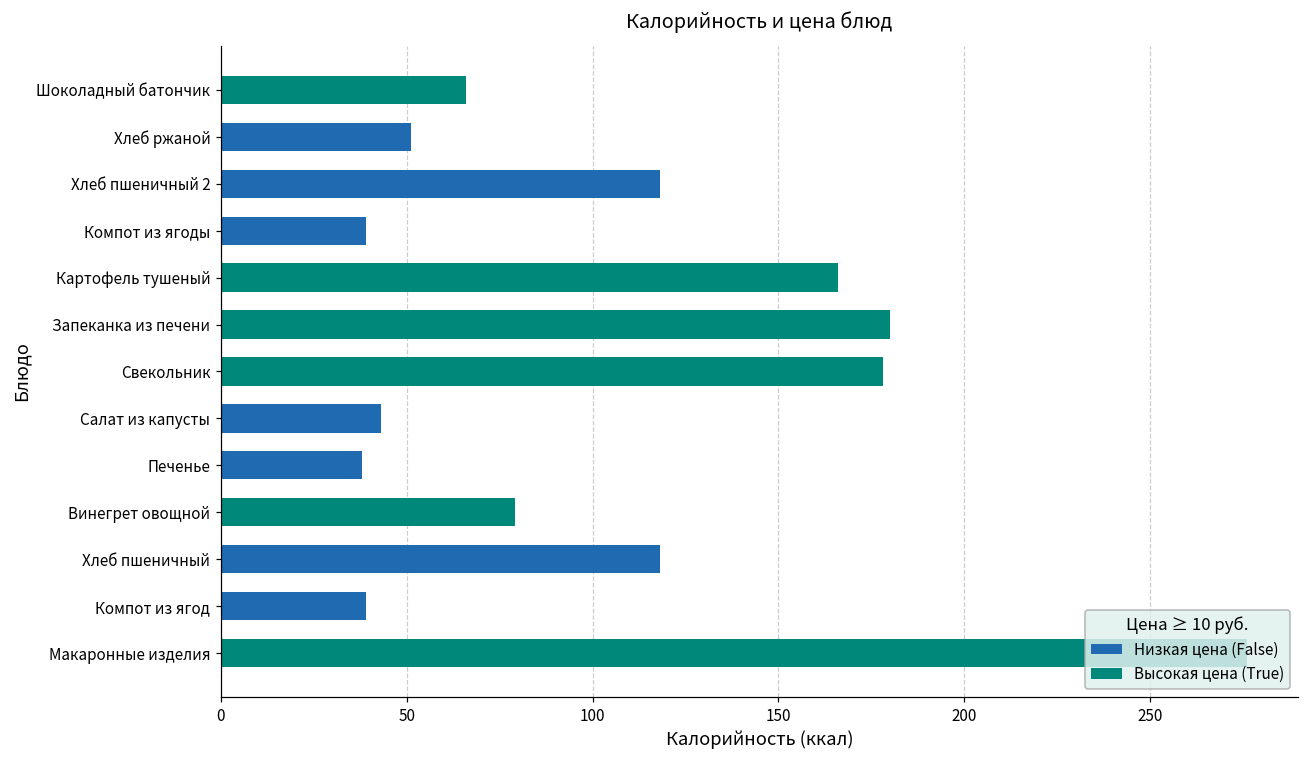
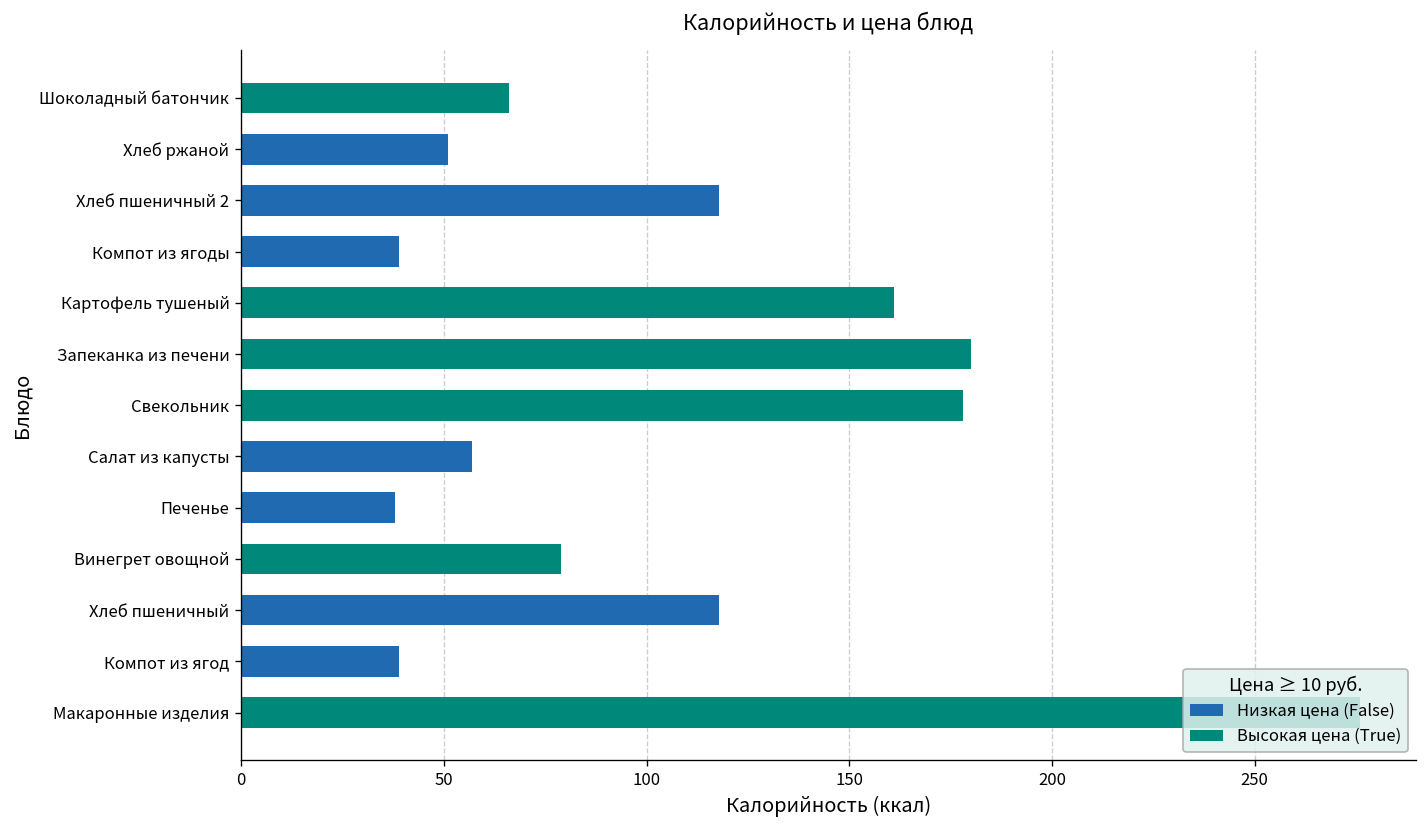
Высокая цена (True), Картофель тушеный: 166 -> 161
Низкая цена (False), Салат из капусты: 43 -> 57
